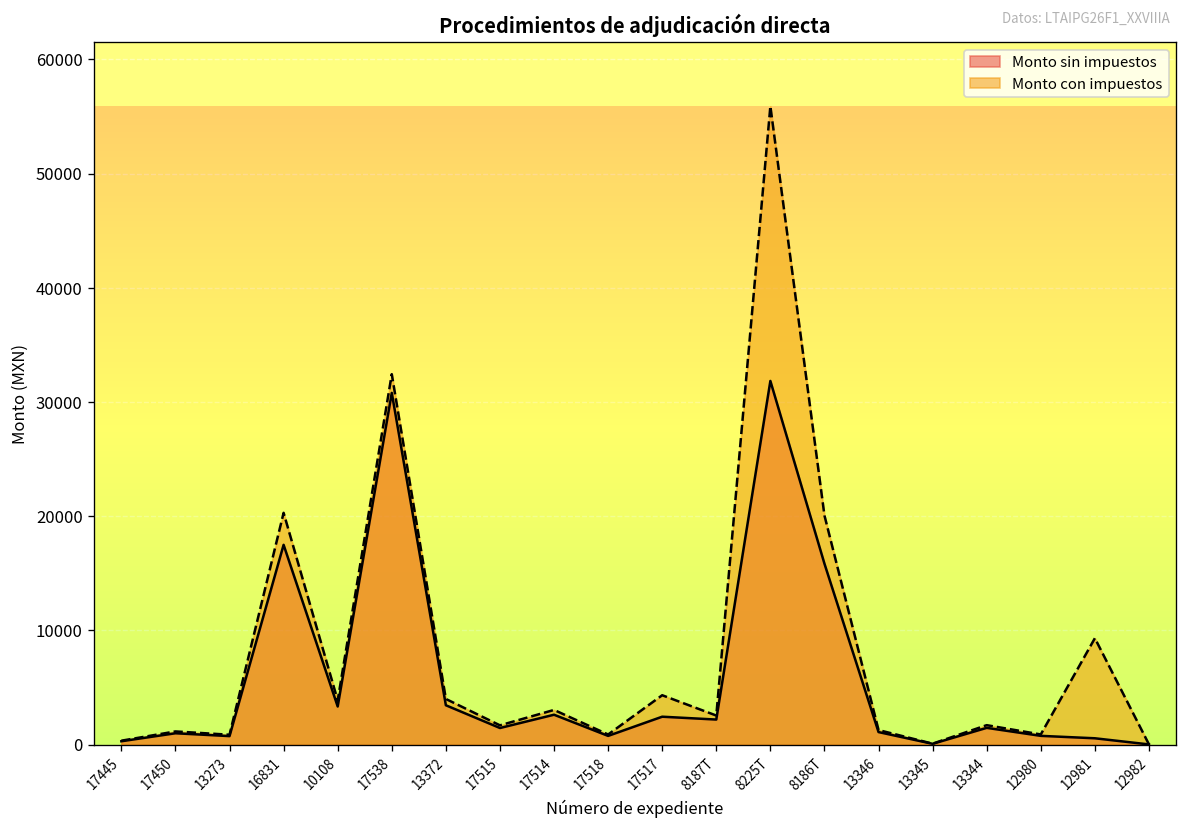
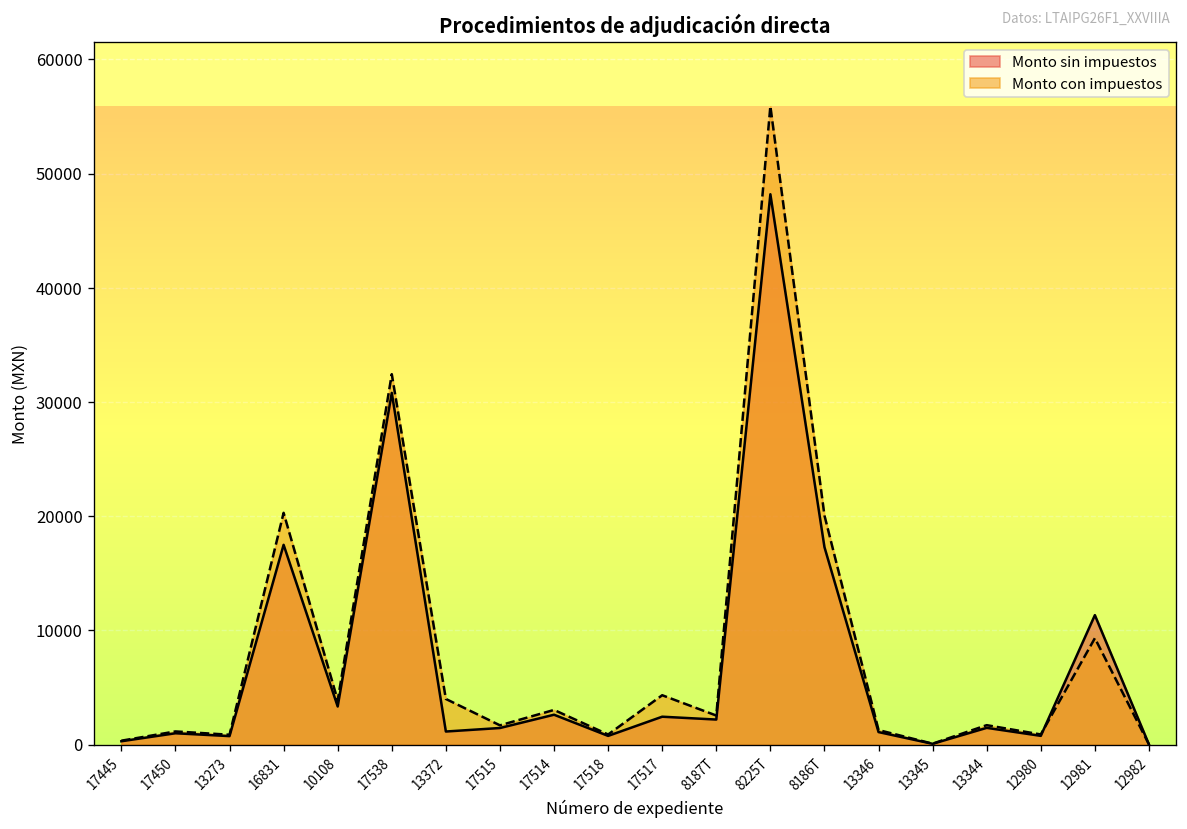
Monto sin impuestos, 13372: 3000 -> 1000
Monto sin impuestos, 8225T: 32000 -> 48000
Monto sin impuestos, 8186T: 16000 -> 17000
Monto sin impuestos, 12981: 1000 -> 11000
